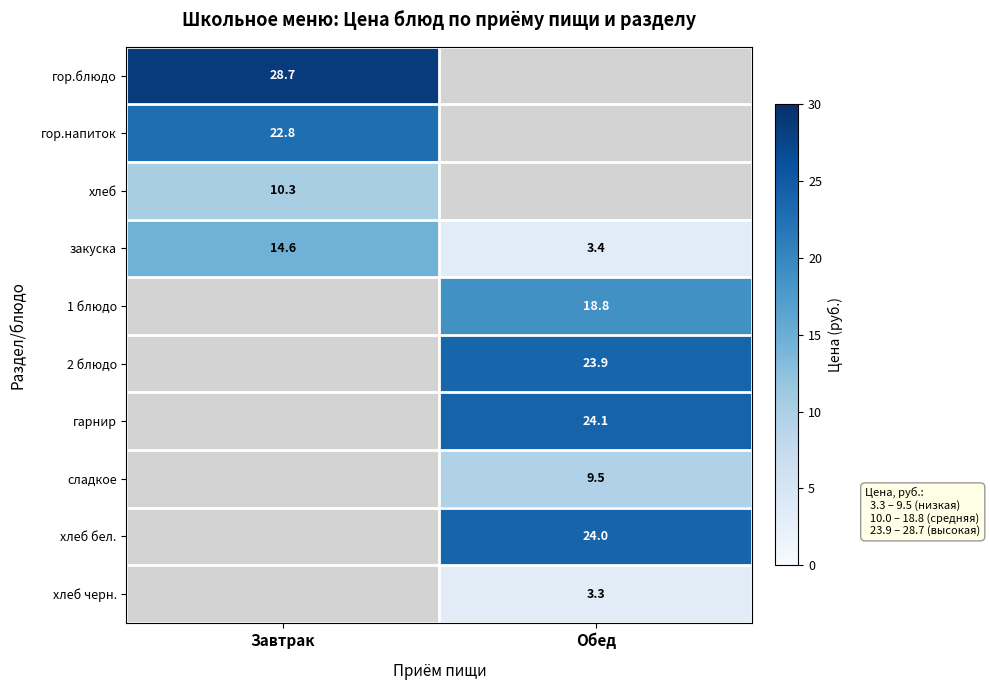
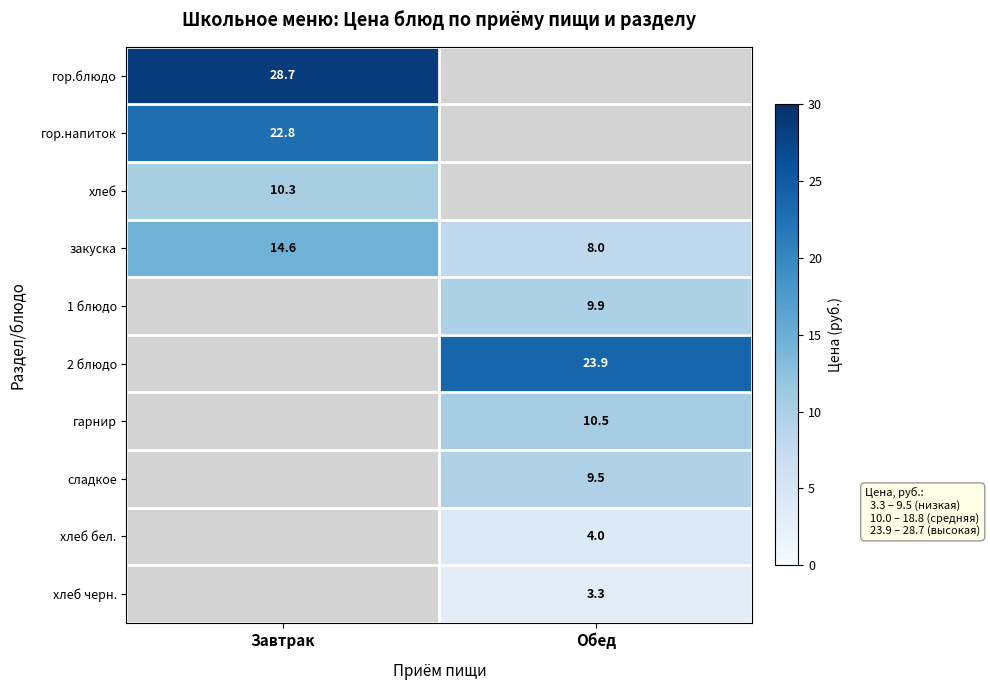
закуска, Обед: 3.4 -> 8.0
1 блюдо, Обед: 18.8 -> 9.9
гарнир, Обед: 24.1 -> 10.5
хлеб бел., Обед: 24.0 -> 4.0
